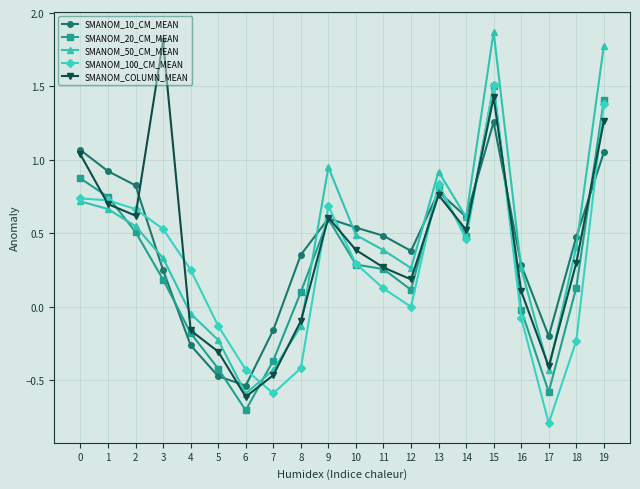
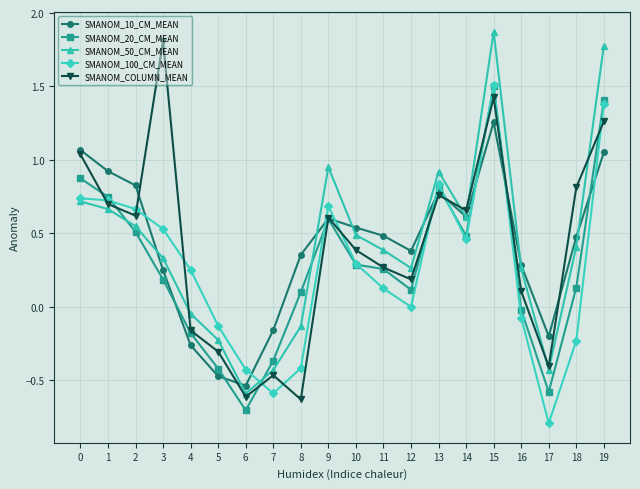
SMANOM_COLUMN_MEAN, 8: -0.10 -> -0.63
SMANOM_COLUMN_MEAN, 14: 0.52 -> 0.66
SMANOM_COLUMN_MEAN, 18: 0.30 -> 0.81
